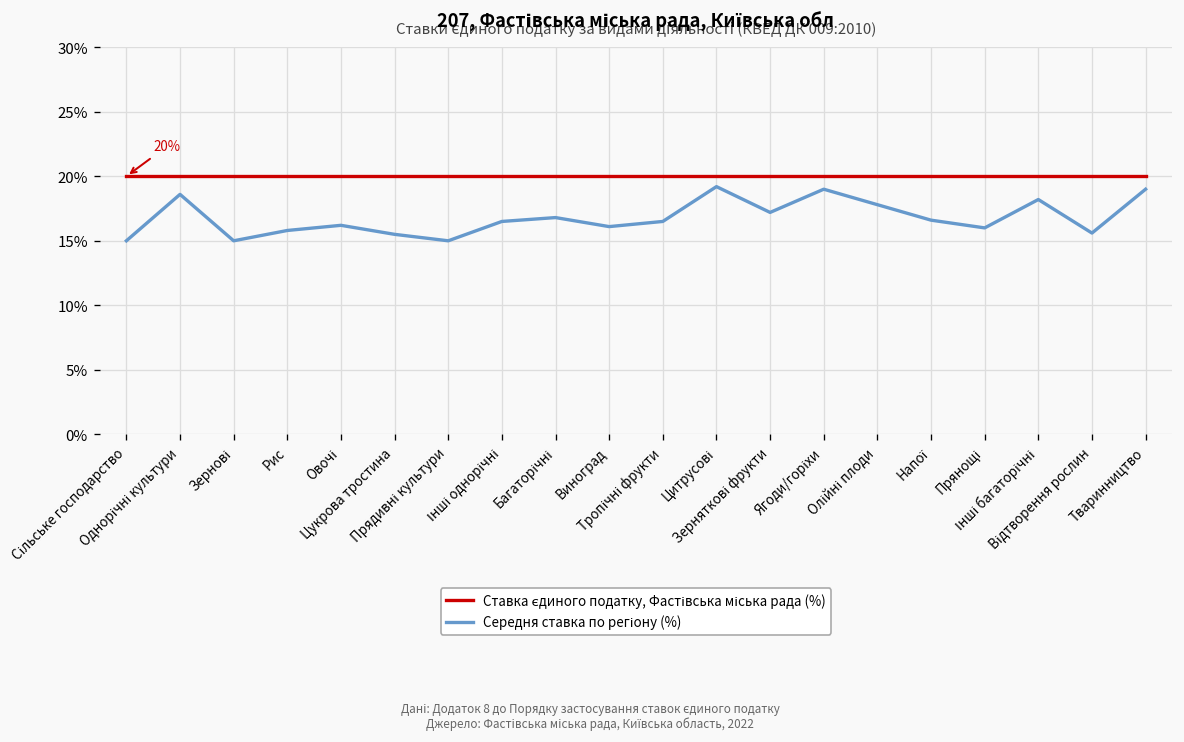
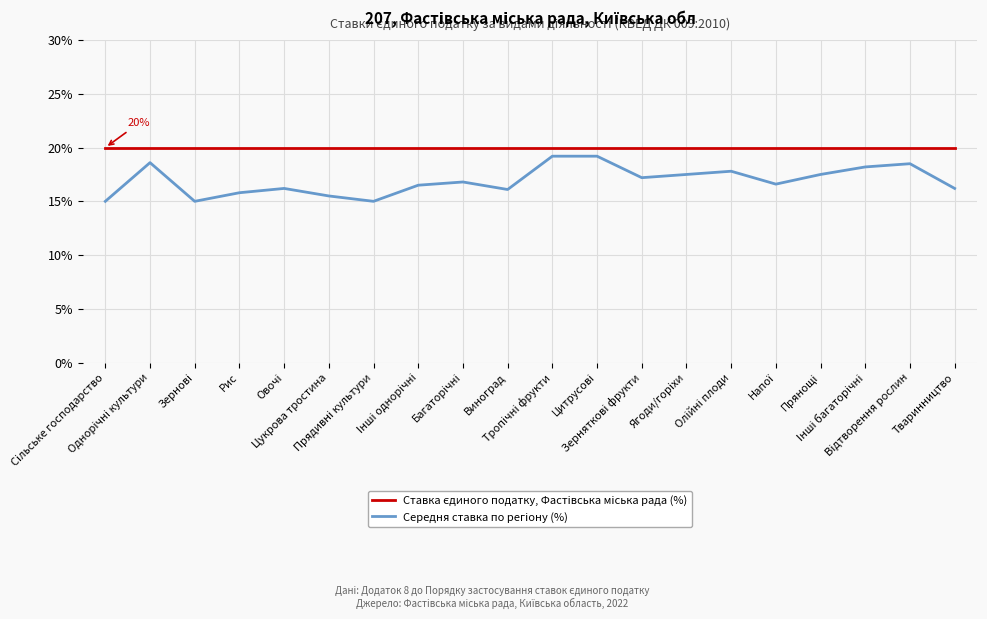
Середня ставка по регіону (%), Тропічні фрукти: 16.5% -> 19.2%
Середня ставка по регіону (%), Ягоди/горіхи: 19.0% -> 17.5%
Середня ставка по регіону (%), Прянощі: 16.0% -> 17.5%
Середня ставка по регіону (%), Відтворення рослин: 15.6% -> 18.5%
Середня ставка по регіону (%), Тваринництво: 19.0% -> 16.2%
